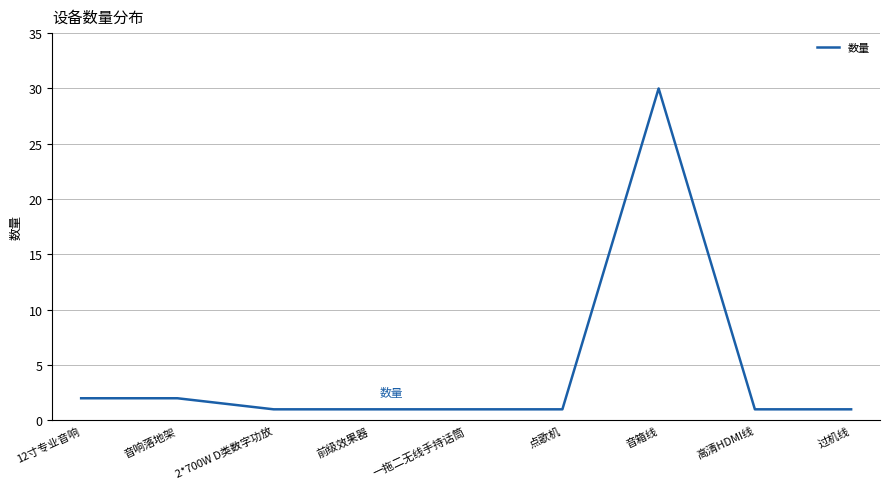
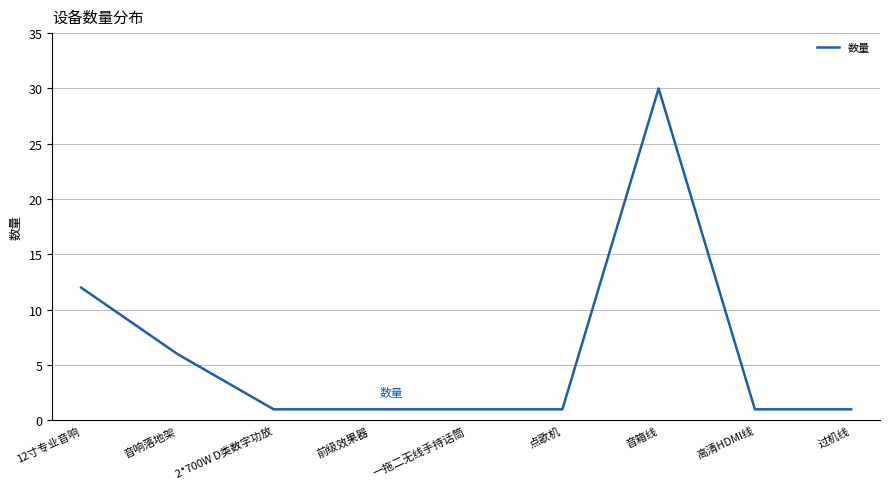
12寸专业音响: 2 -> 12
音响落地架: 2 -> 6
